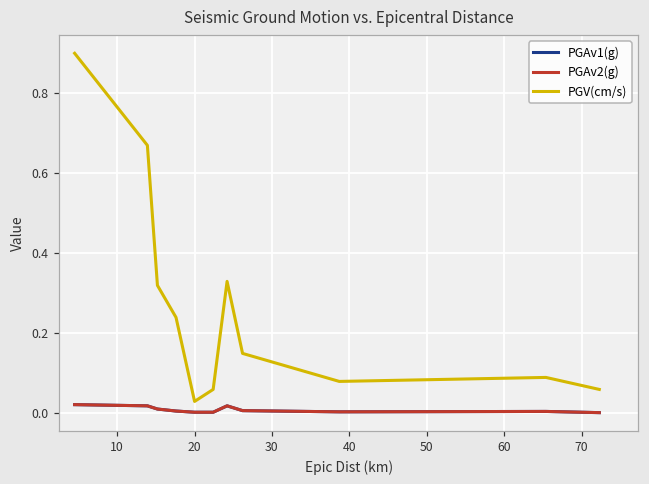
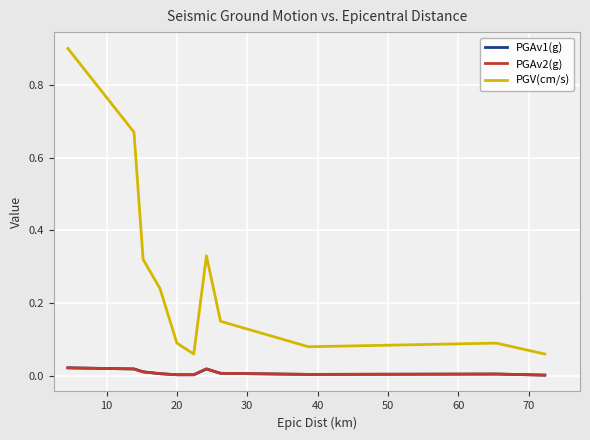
PGV(cm/s), 20: 0.03 -> 0.09
